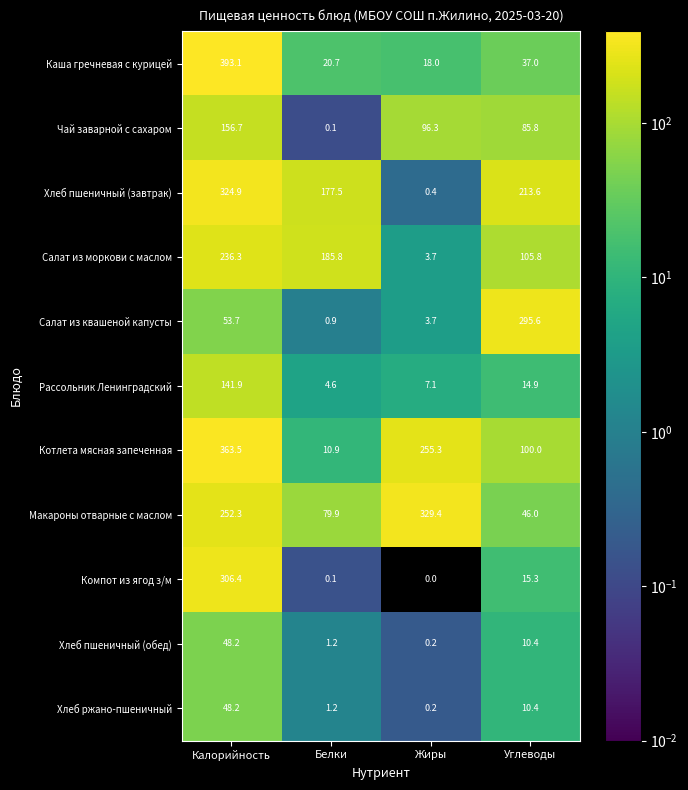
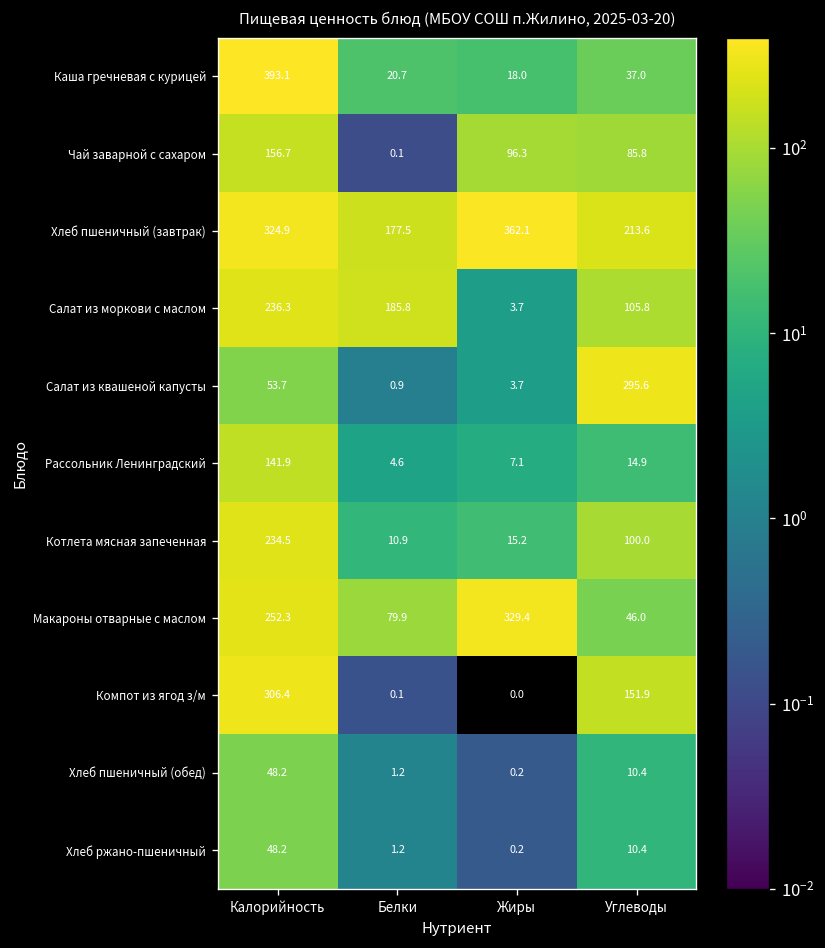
Хлеб пшеничный (завтрак), Жиры: 0.4 -> 362.1
Котлета мясная запеченная, Калорийность: 363.5 -> 234.5
Котлета мясная запеченная, Жиры: 255.3 -> 15.2
Компот из ягод з/м, Углеводы: 15.3 -> 151.9
